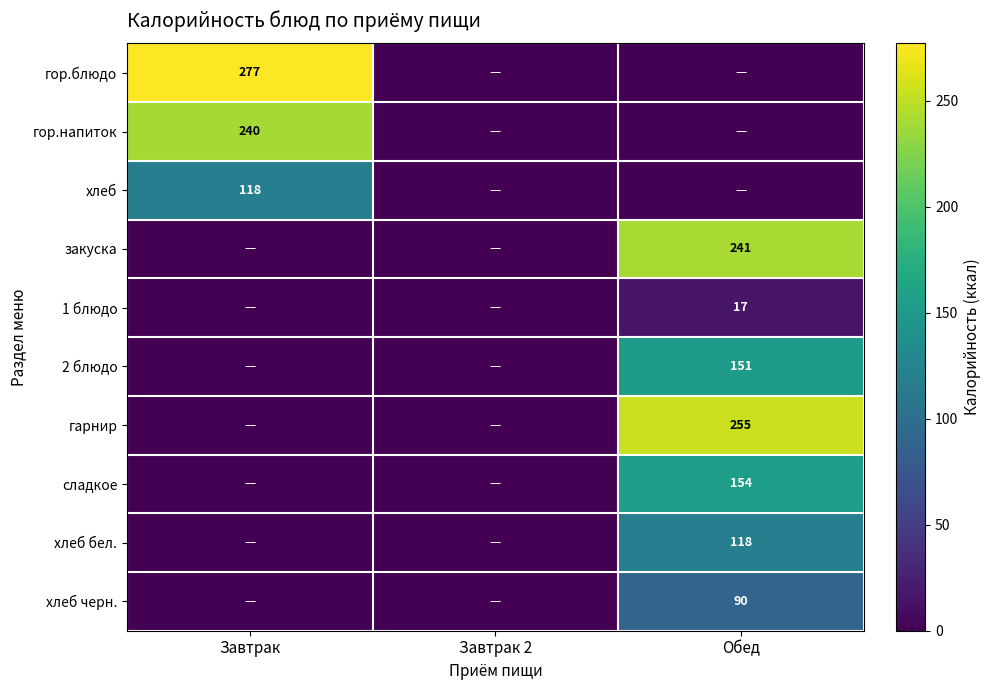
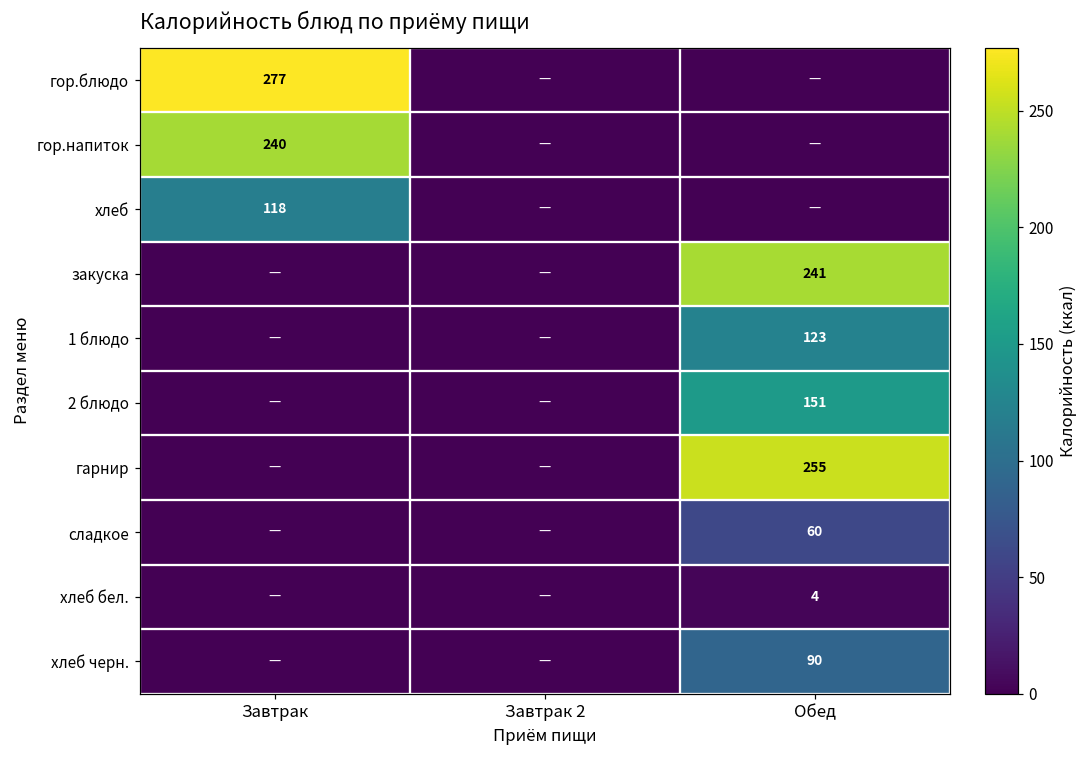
1 блюдо, Обед: 17 -> 123
сладкое, Обед: 154 -> 60
хлеб бел., Обед: 118 -> 4
